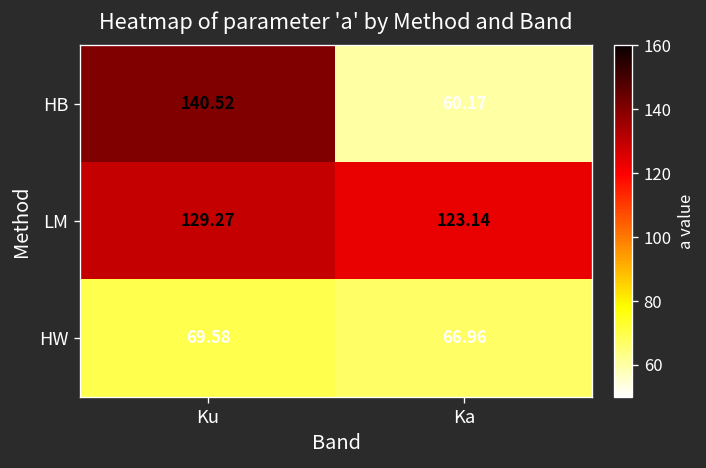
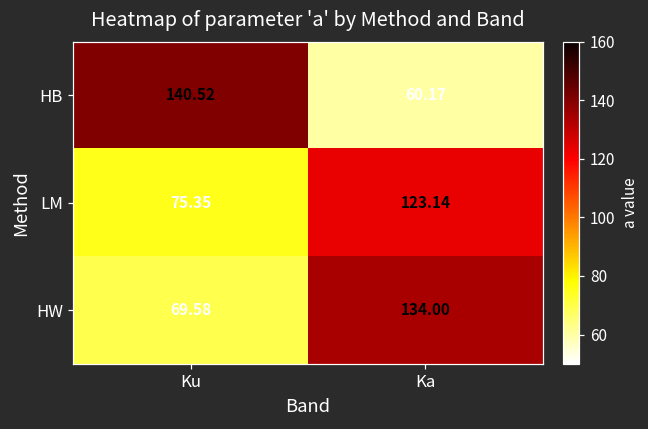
LM, Ku: 129.27 -> 75.35
HW, Ka: 66.96 -> 134.00
